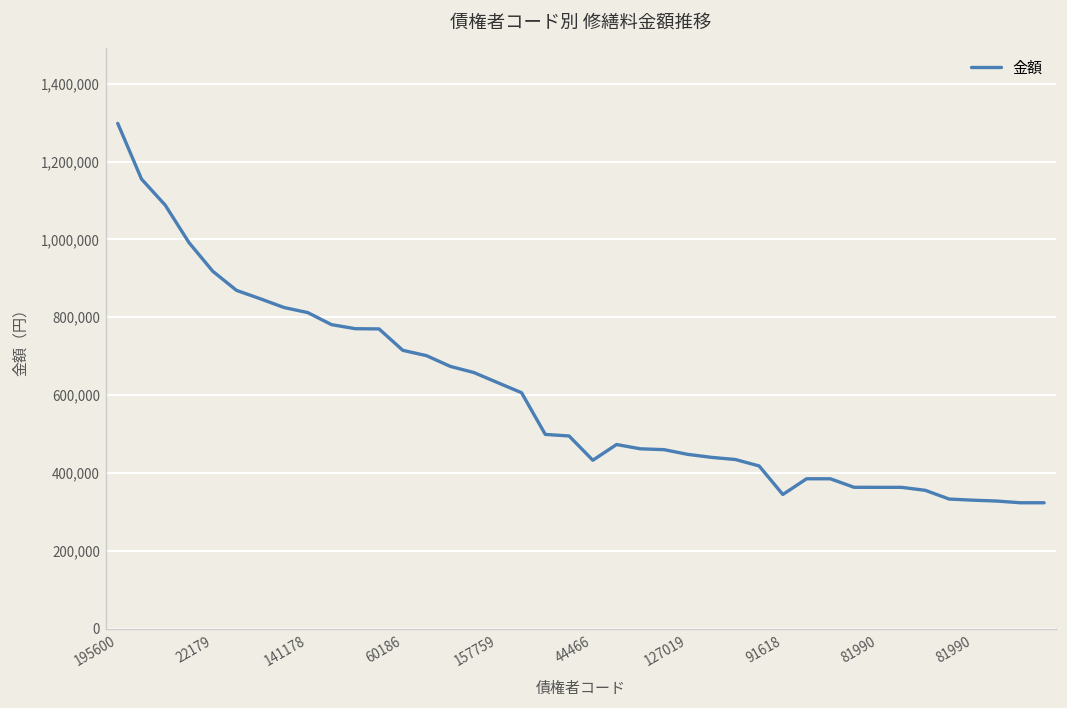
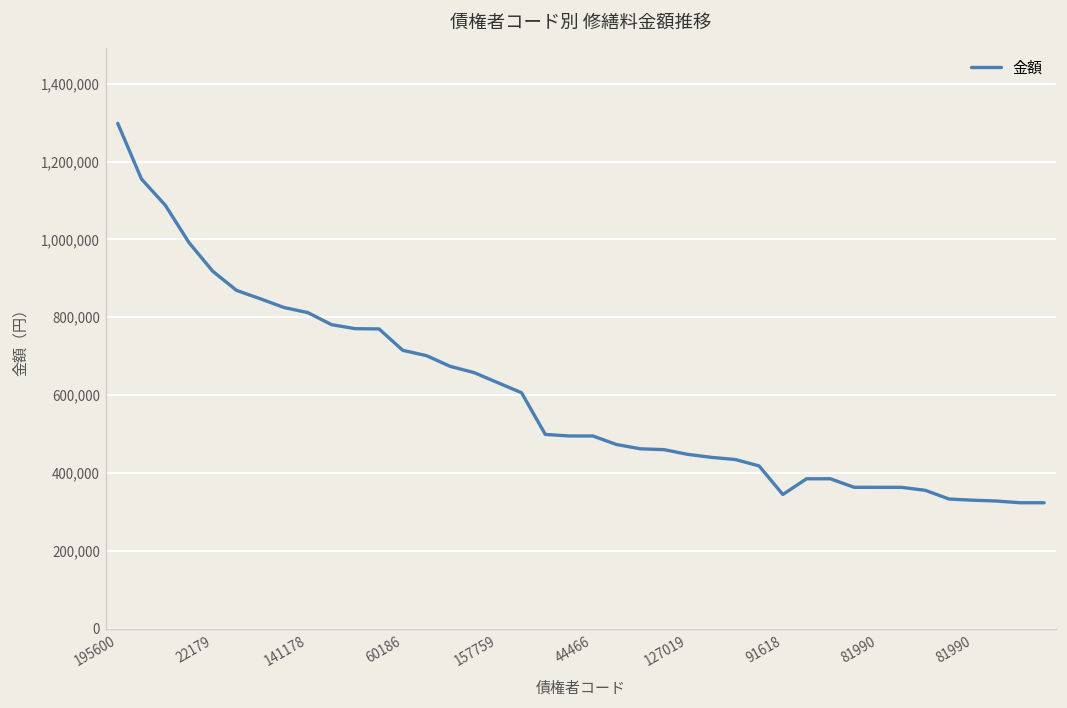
44466: 430,000 -> 500,000
